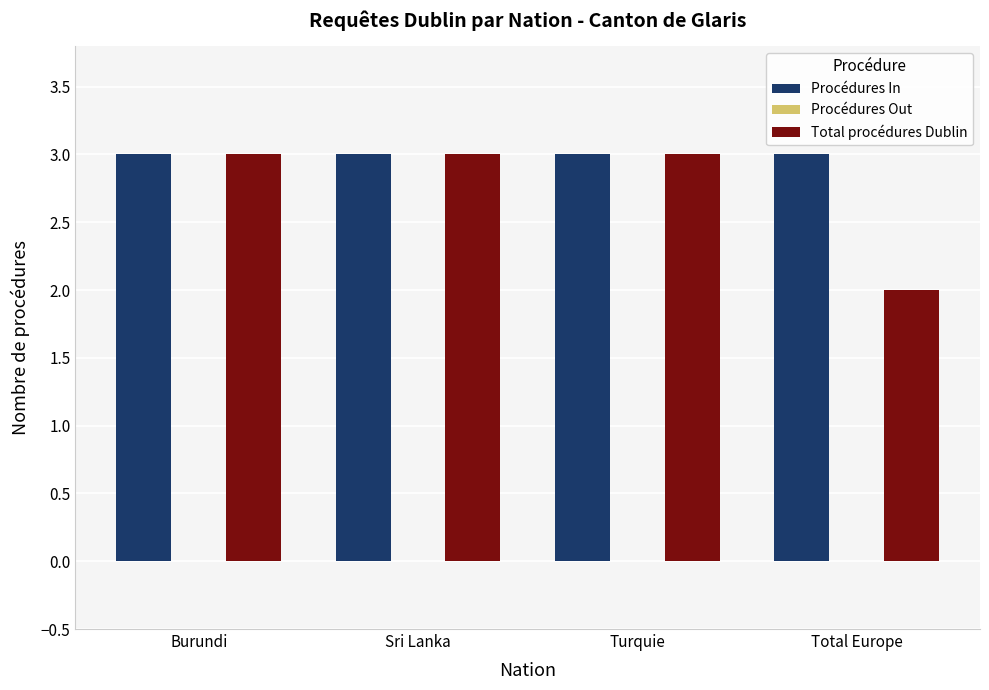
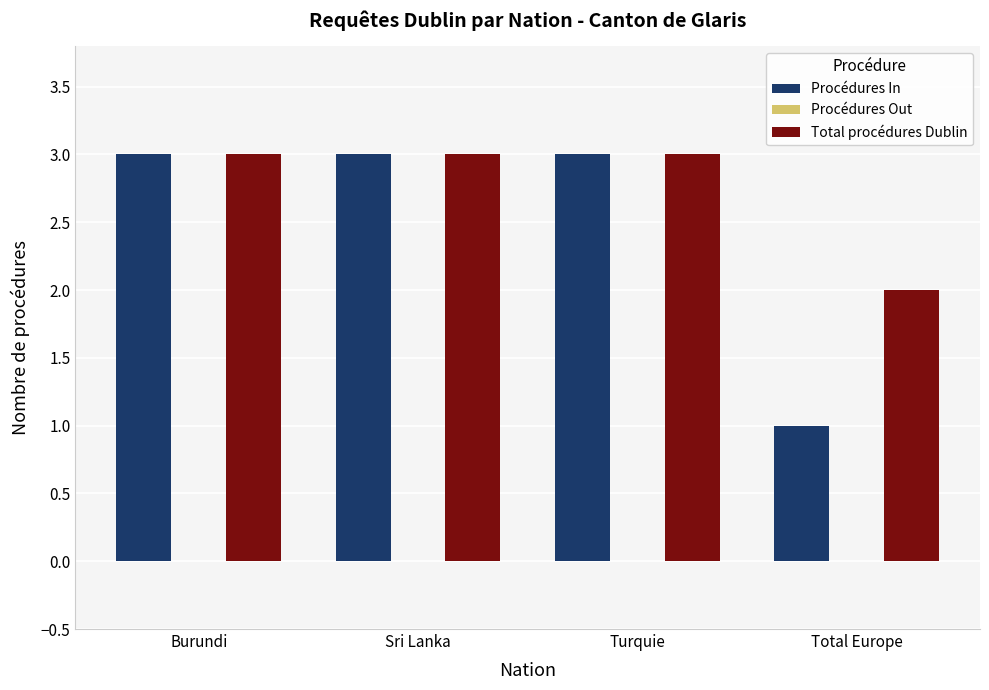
Procédures In, Total Europe: 3 -> 1
